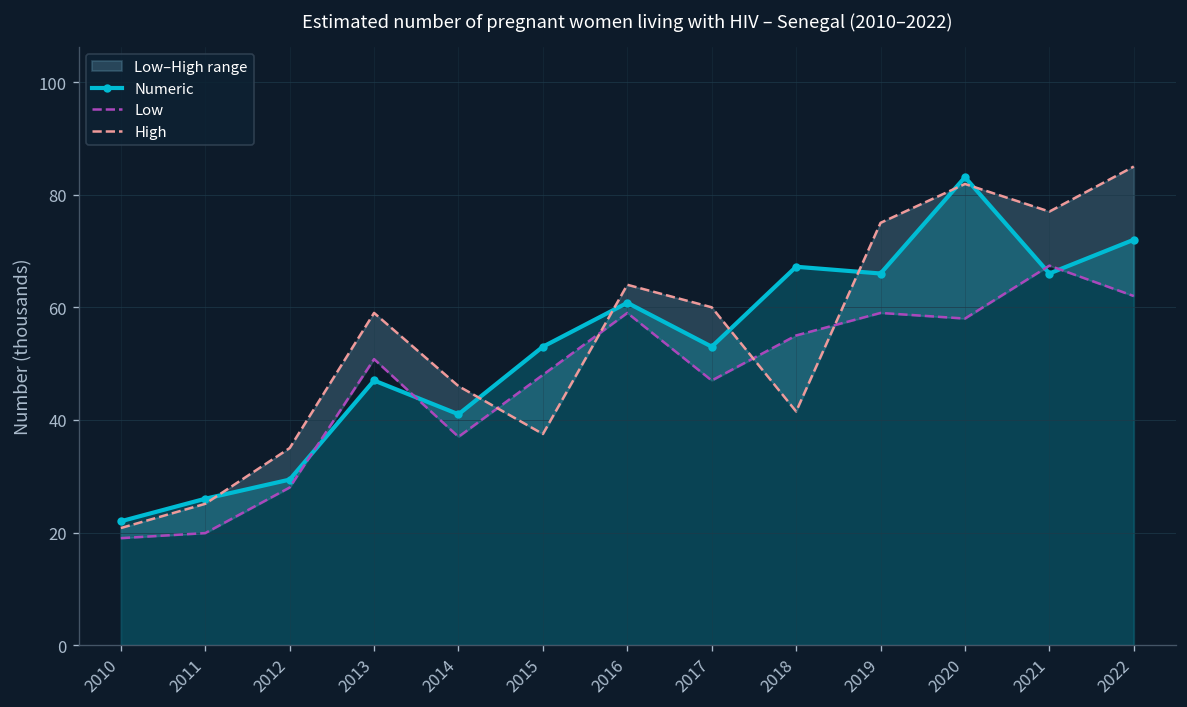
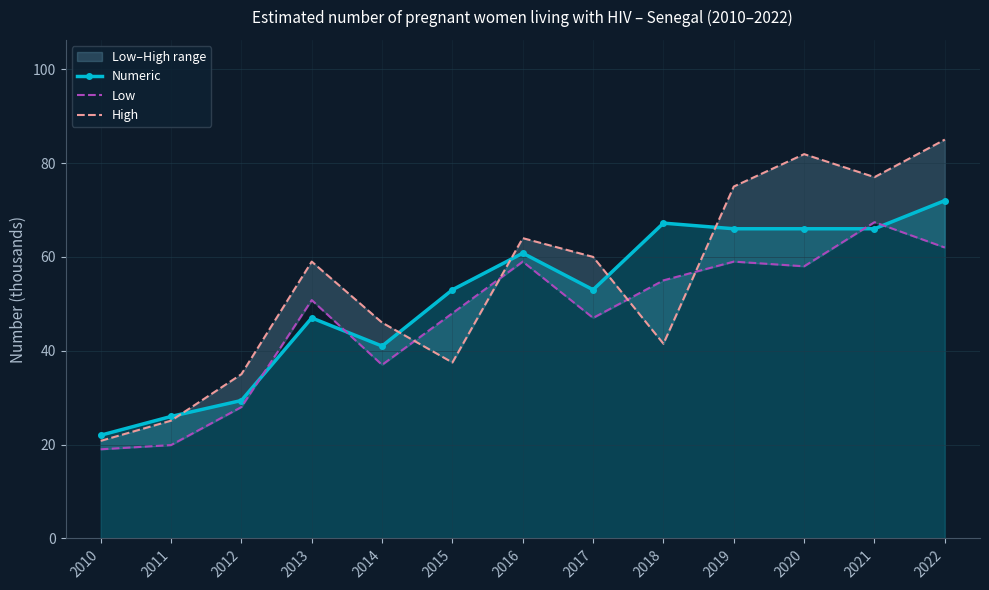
Numeric, 2020: 83 -> 66
